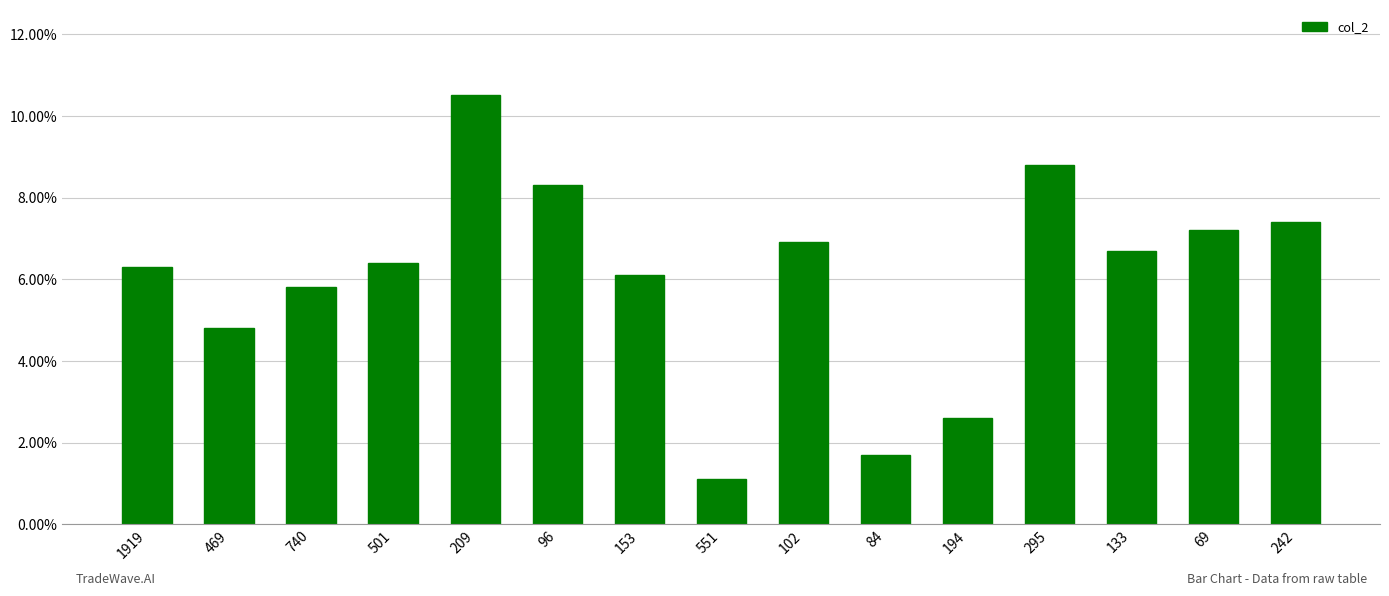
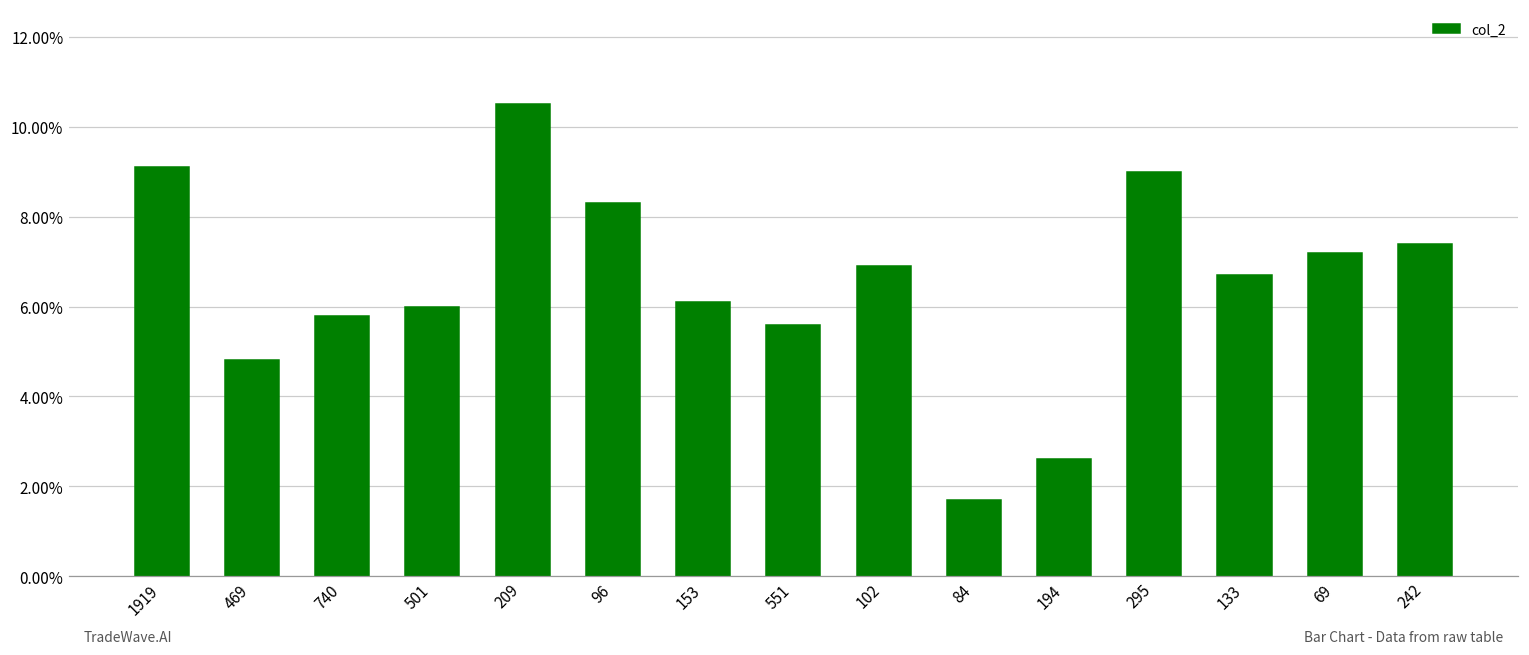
1919: 6.3% -> 9.1%
501: 6.4% -> 6.0%
551: 1.1% -> 5.6%
295: 8.8% -> 9.0%
